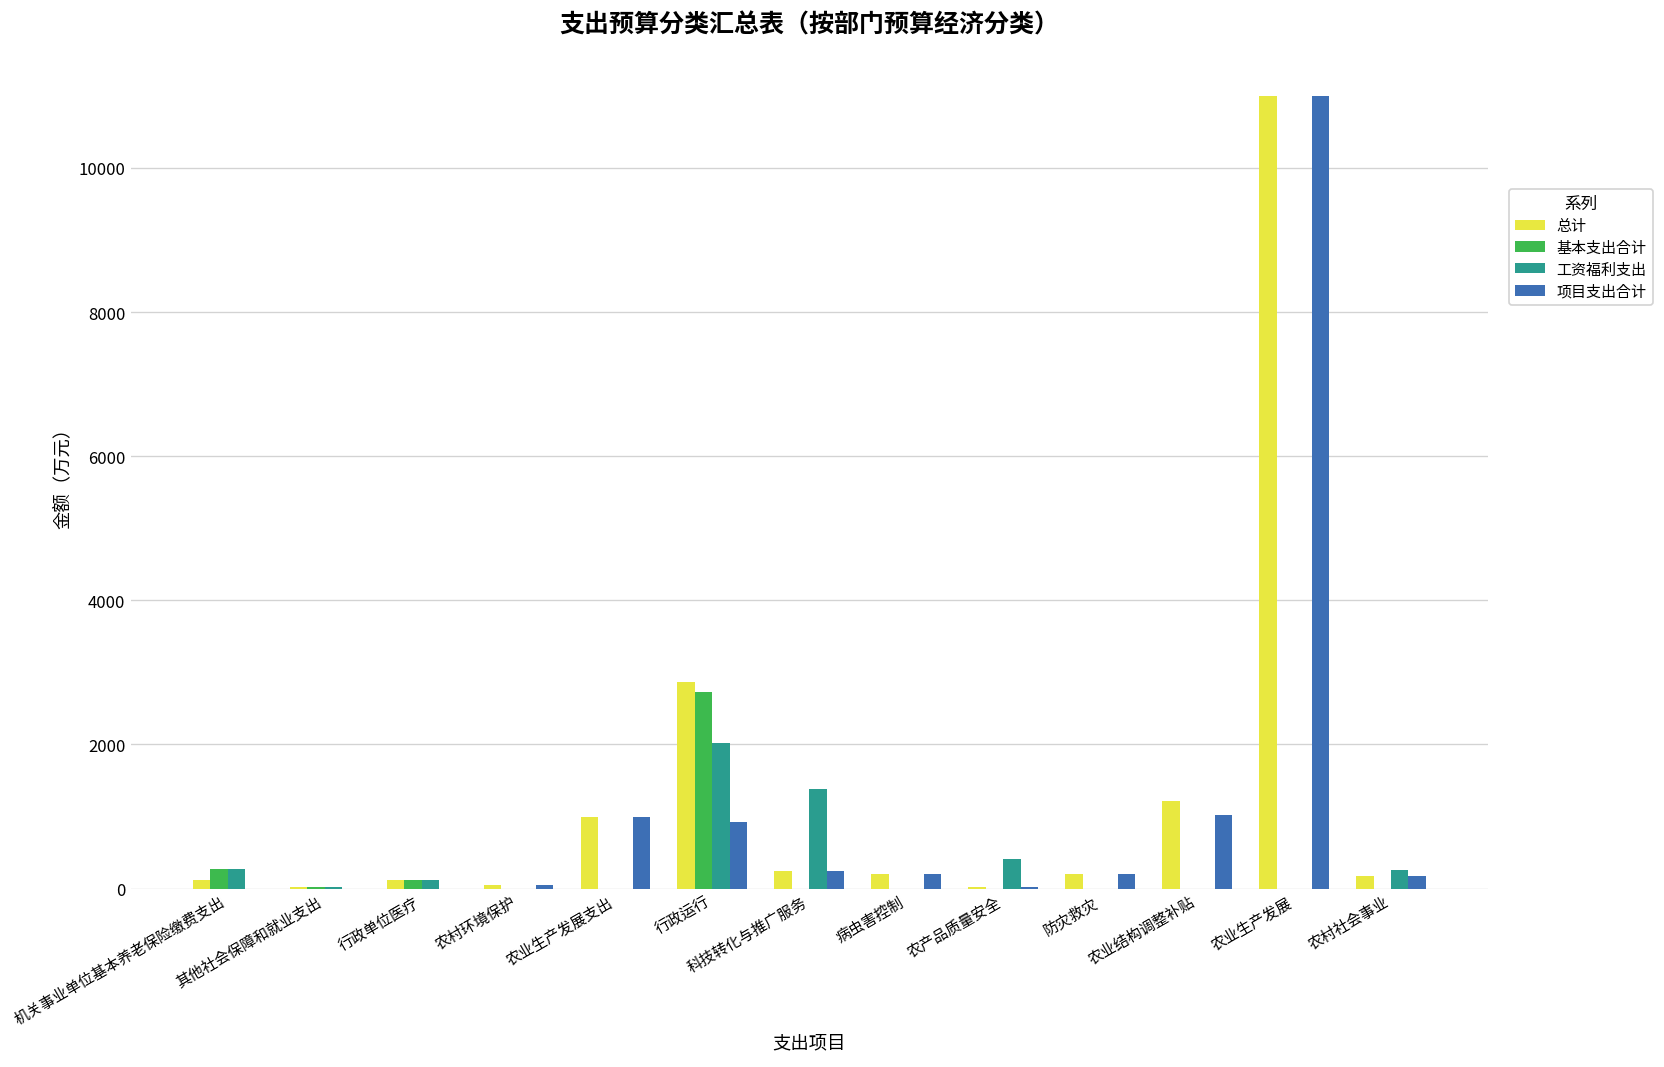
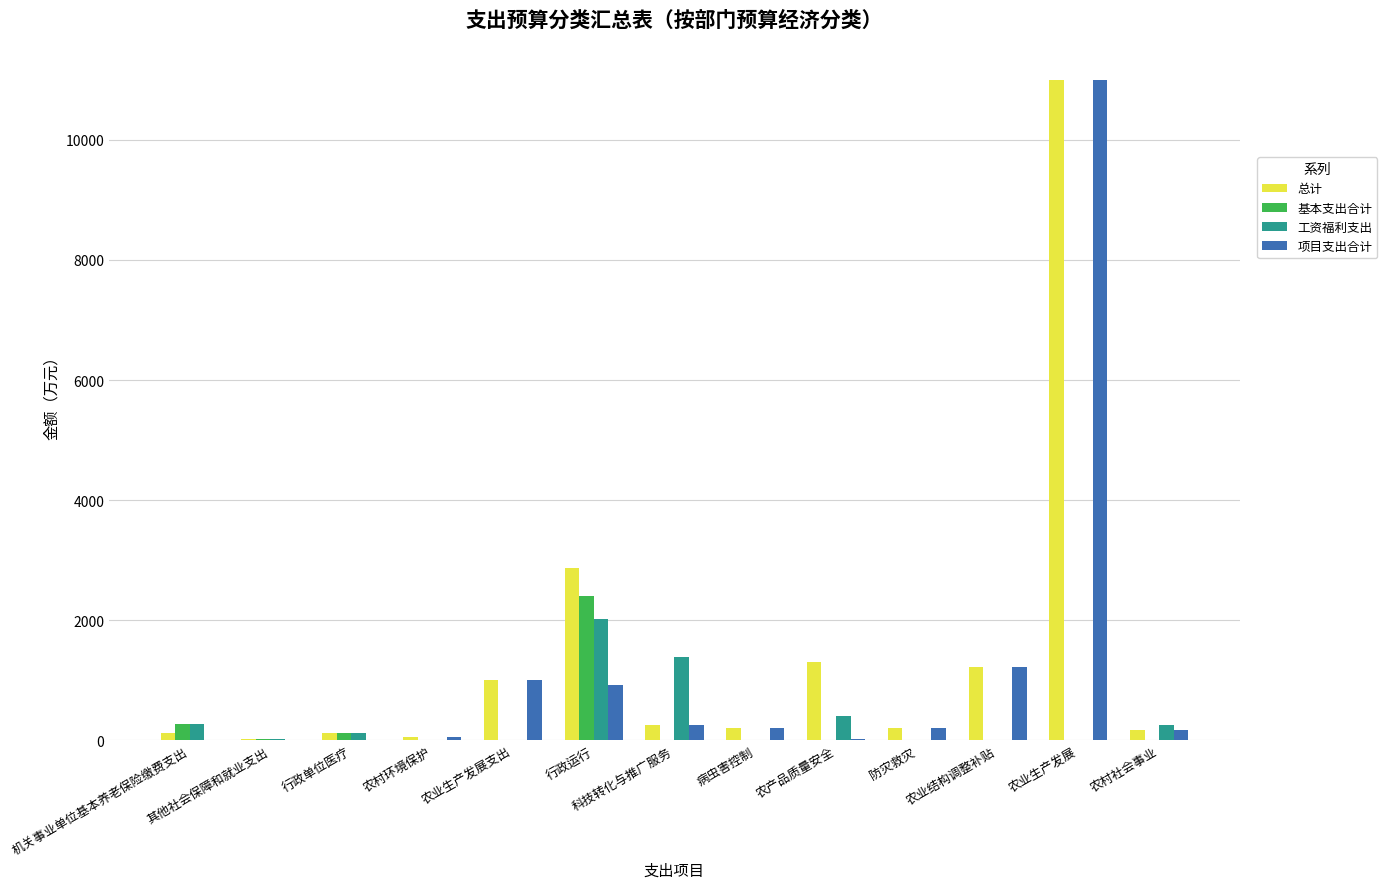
基本支出合计, 行政运行: 2700 -> 2400
总计, 农产品质量安全: 0 -> 1300
项目支出合计, 农业结构调整补贴: 1000 -> 1200
